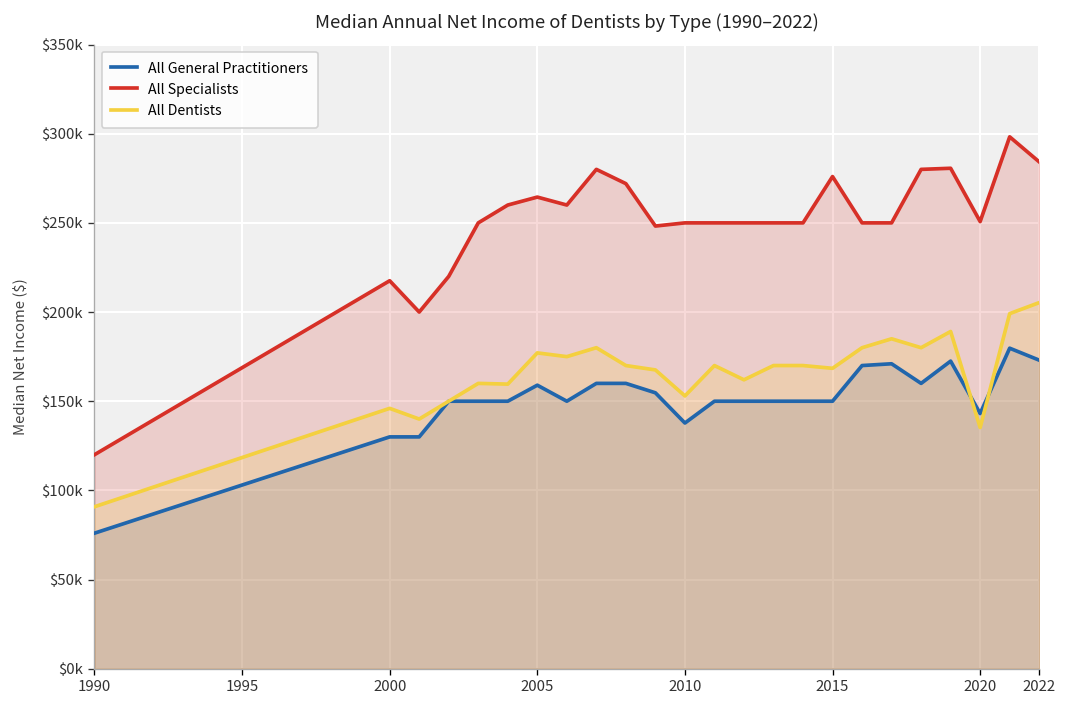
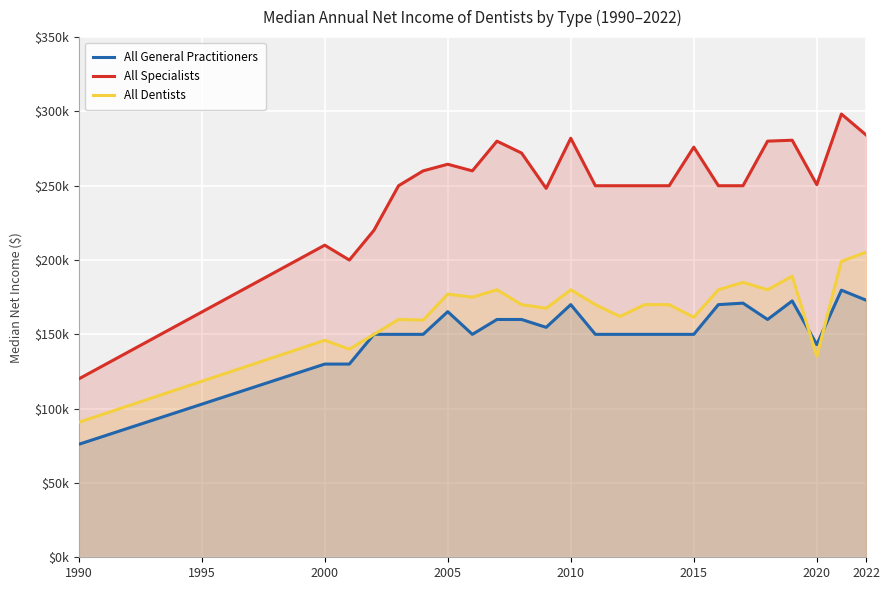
All Specialists, 2000: $218000 -> $210000
All General Practitioners, 2005: $159000 -> $165000
All General Practitioners, 2010: $138000 -> $170000
All Specialists, 2010: $250000 -> $282000
All Dentists, 2010: $153000 -> $180000
All Dentists, 2015: $168000 -> $161000
